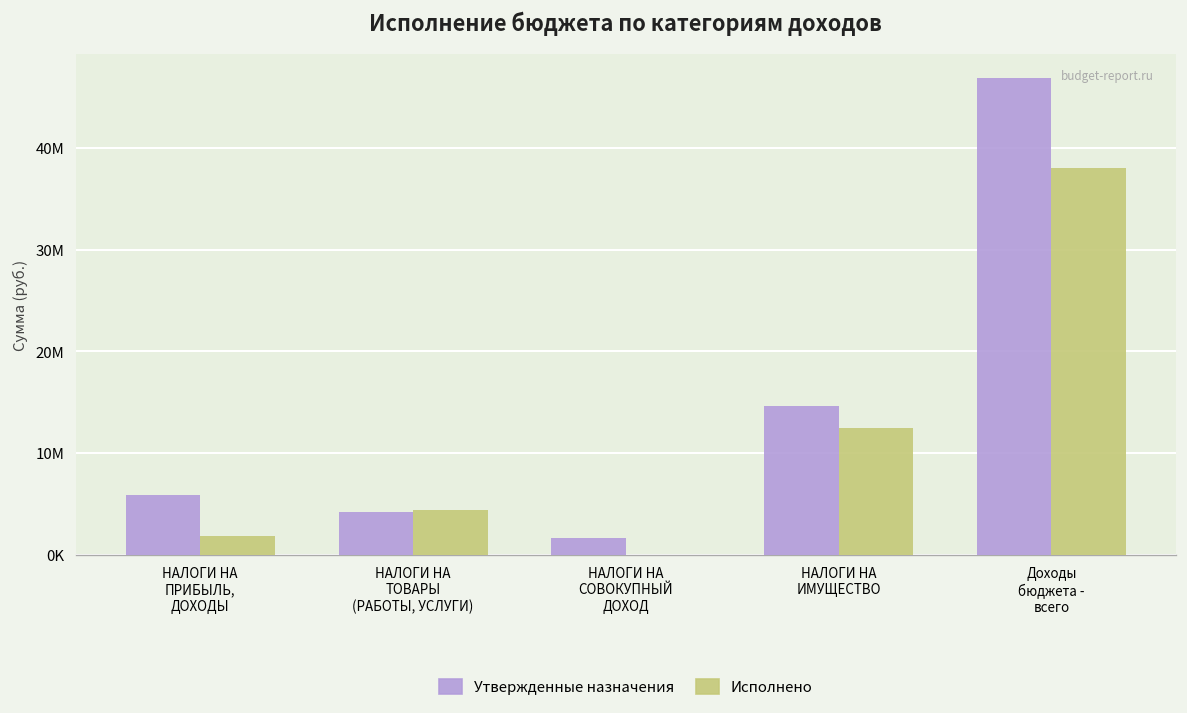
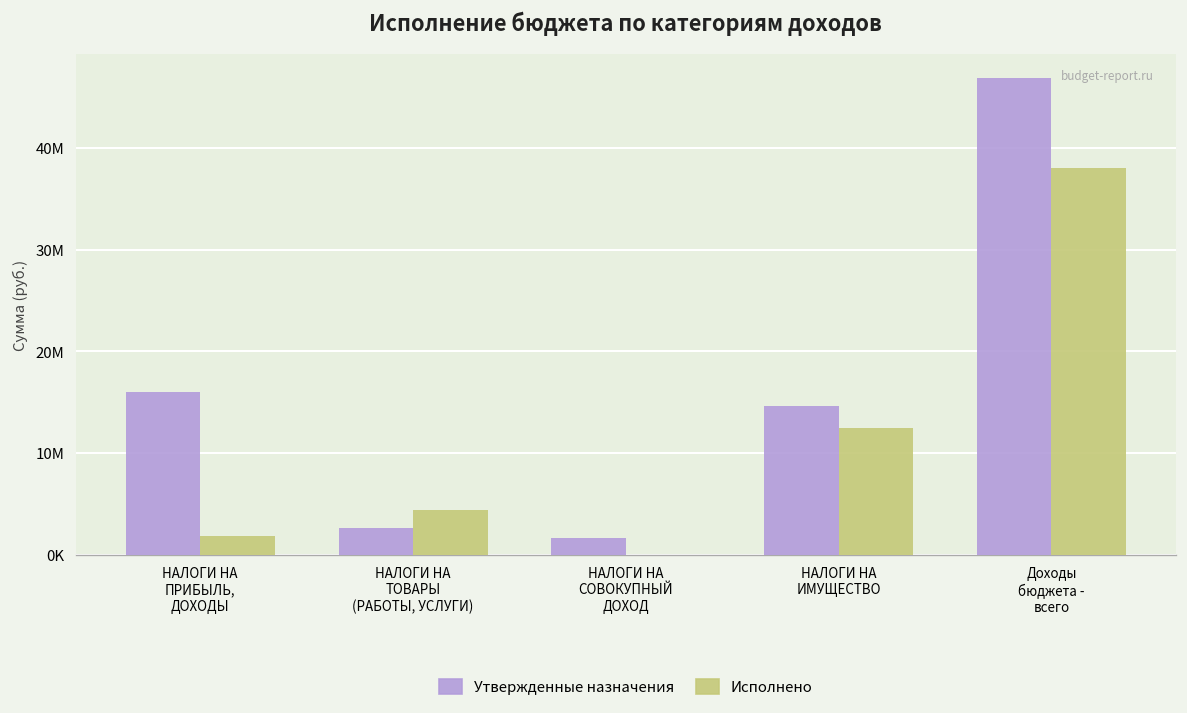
Утвержденные назначения, НАЛОГИ НА ПРИБЫЛЬ, ДОХОДЫ: 6000000 -> 16000000
Утвержденные назначения, НАЛОГИ НА ТОВАРЫ (РАБОТЫ, УСЛУГИ): 4000000 -> 3000000
